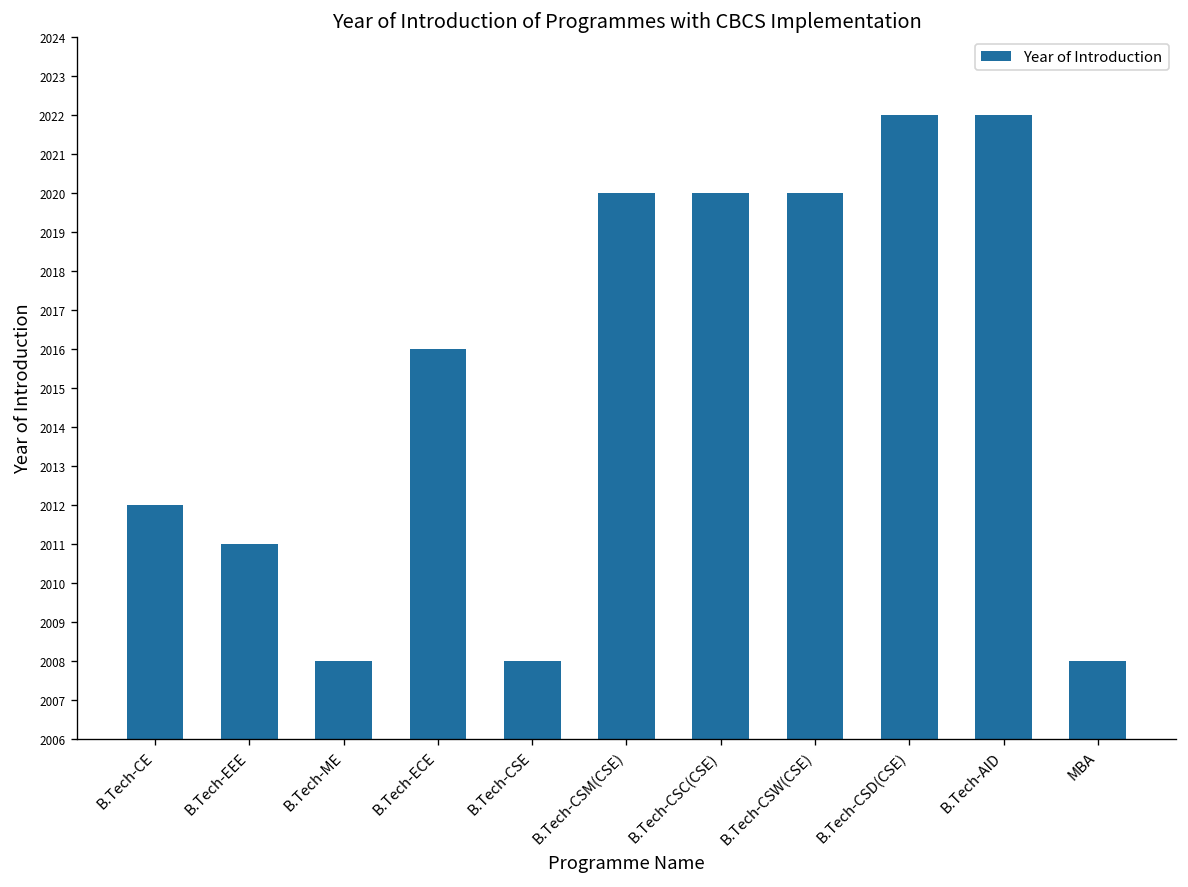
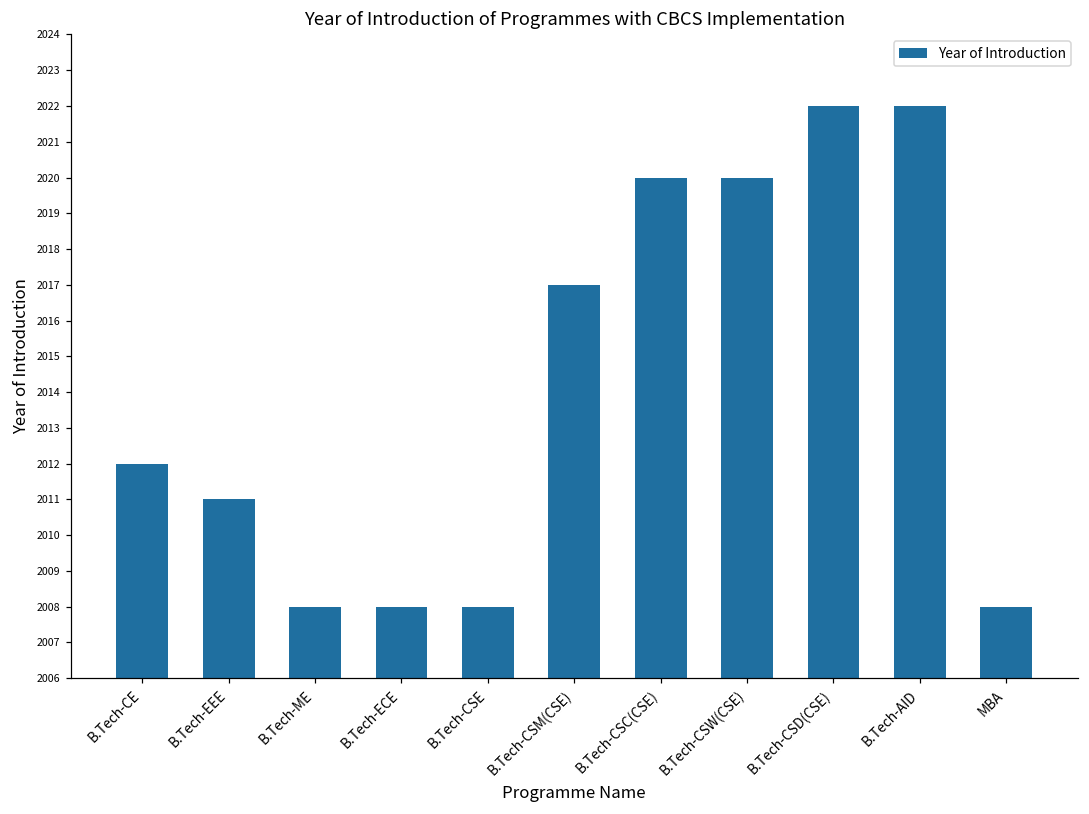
B.Tech-ECE: 2016 -> 2008
B.Tech-CSM(CSE): 2020 -> 2017
